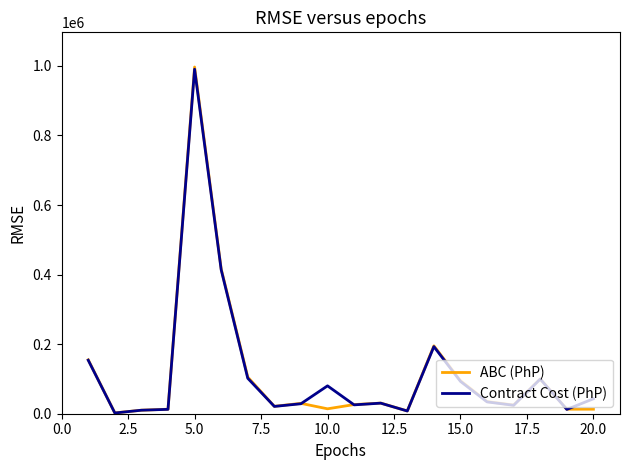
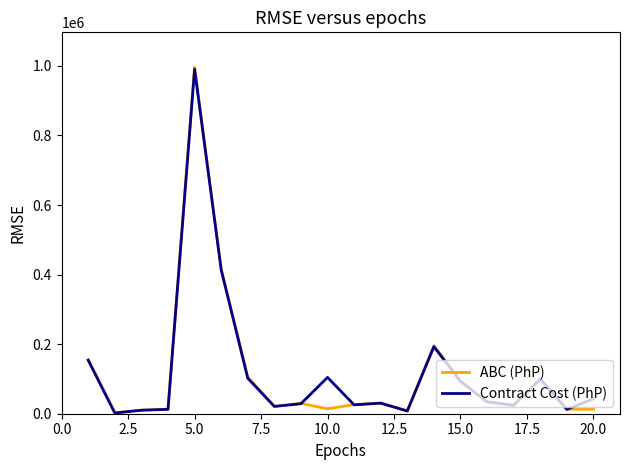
Contract Cost (PhP), 10.0: 80000 -> 100000
